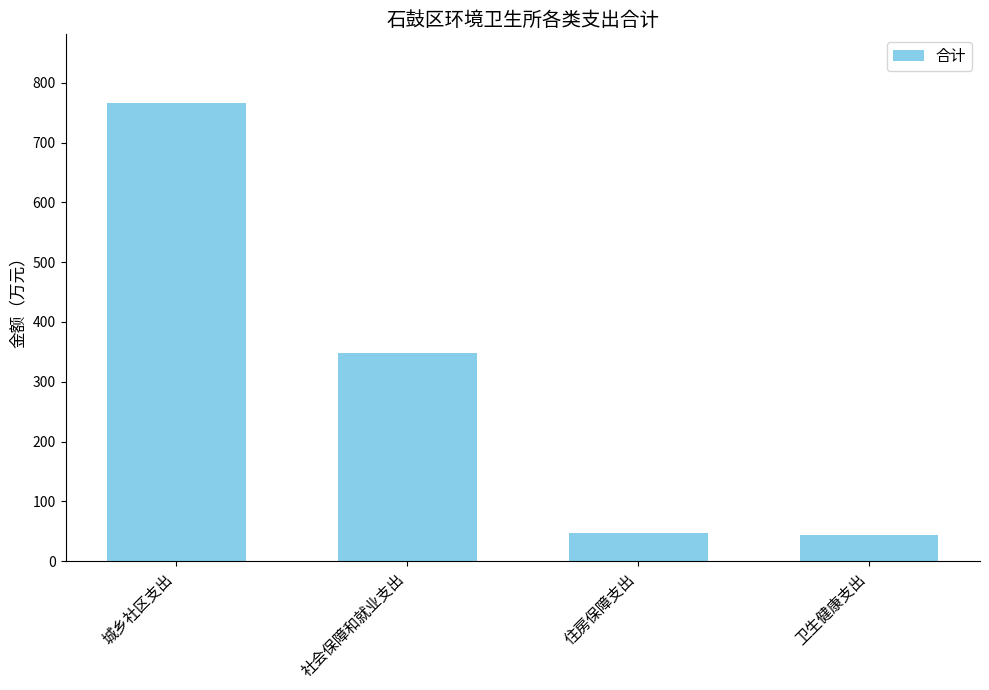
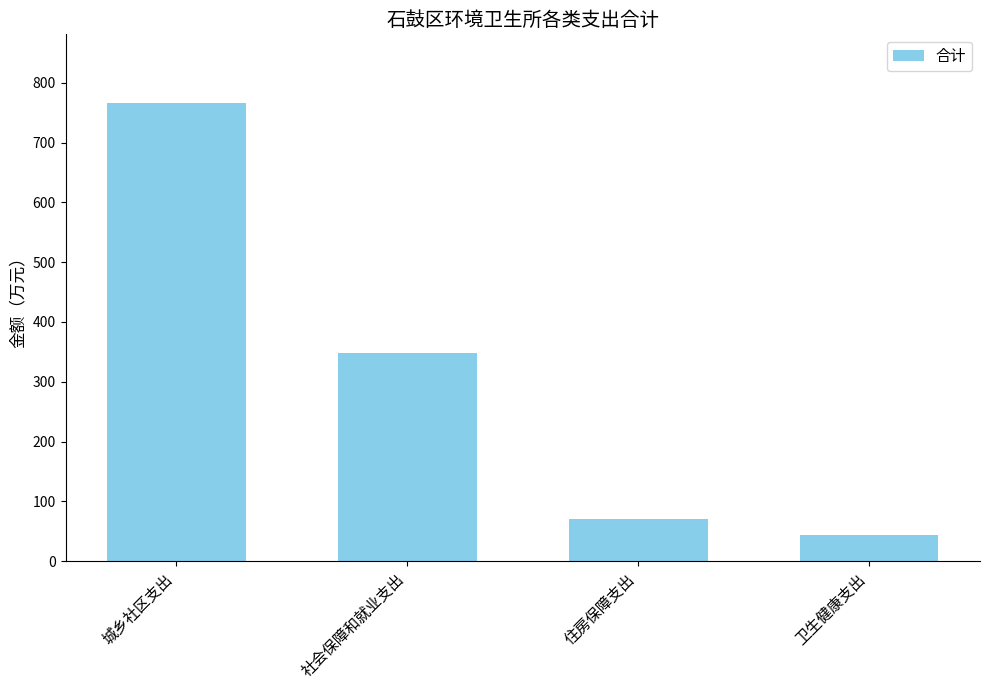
住房保障支出: 50 -> 70
